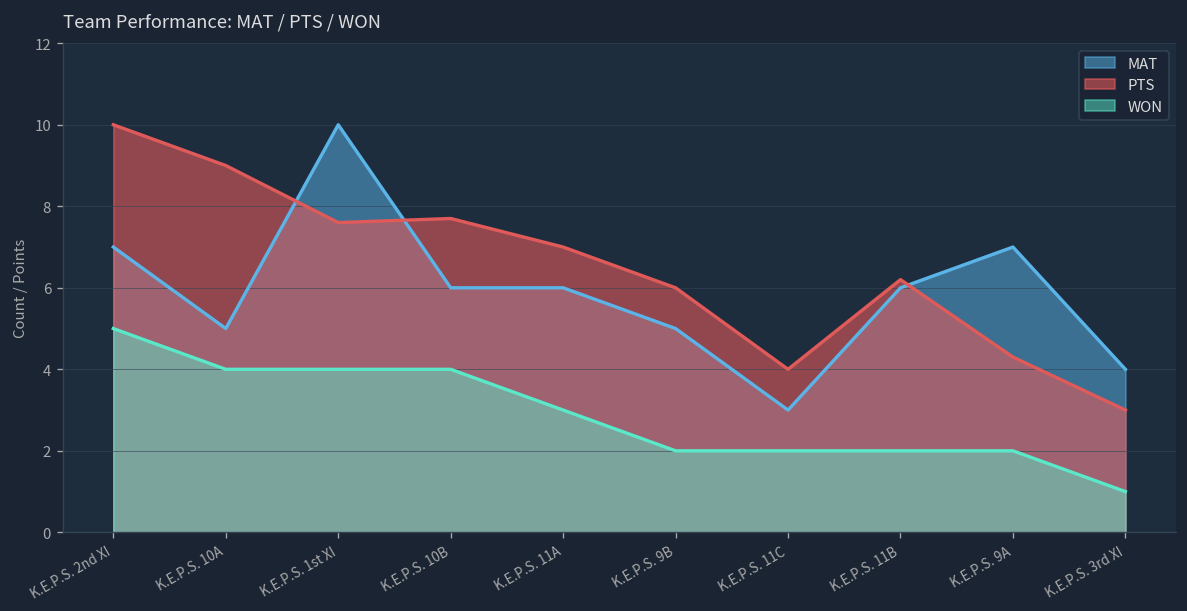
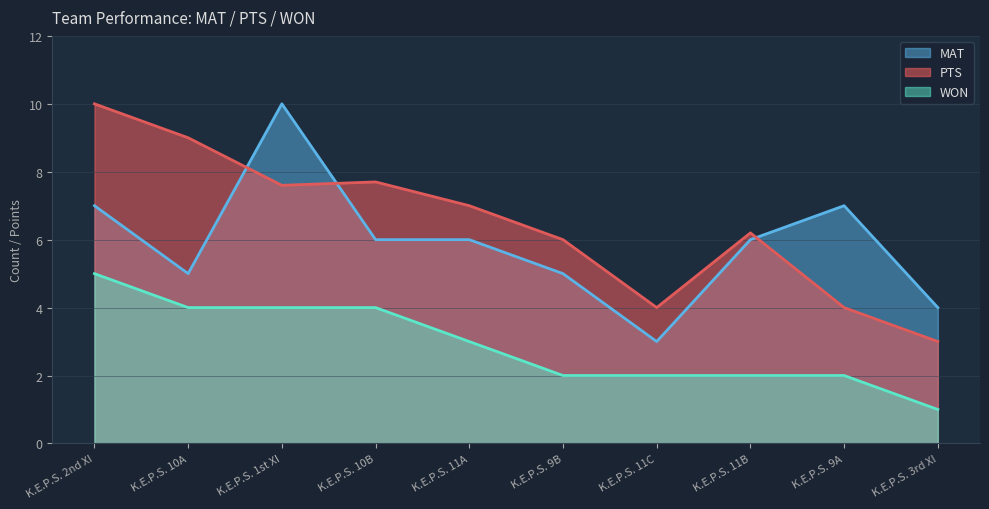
PTS, K.E.P.S. 9A: 4.3 -> 4.0
